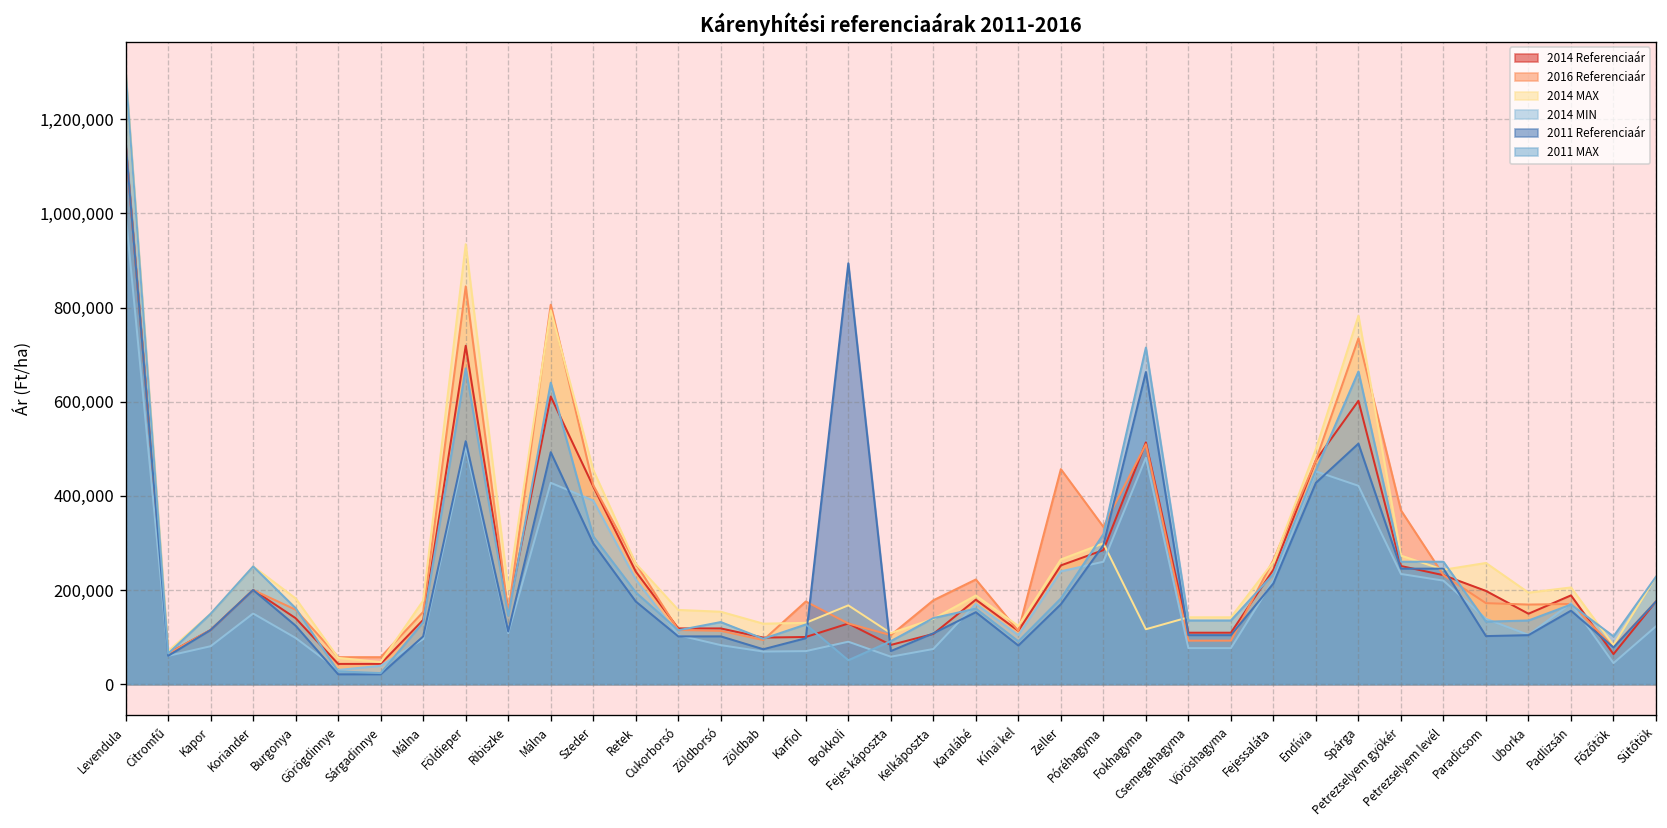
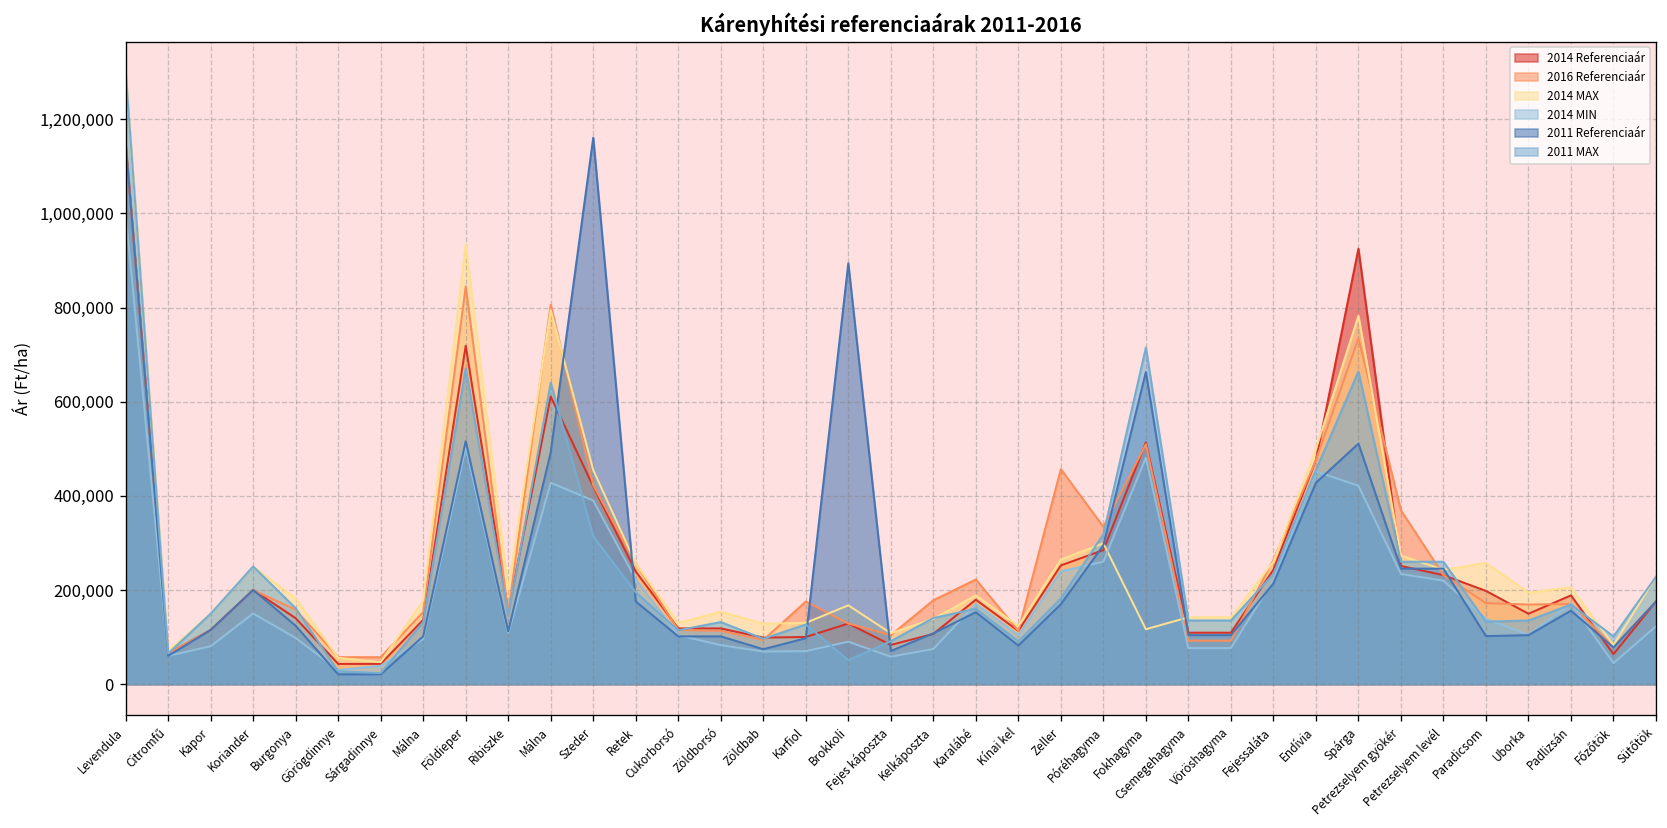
2011 Referenciaár, Szeder: 300,000 -> 1,160,000
2014 MAX, Cukorborsó: 160,000 -> 130,000
2014 Referenciaár, Spárga: 600,000 -> 930,000
